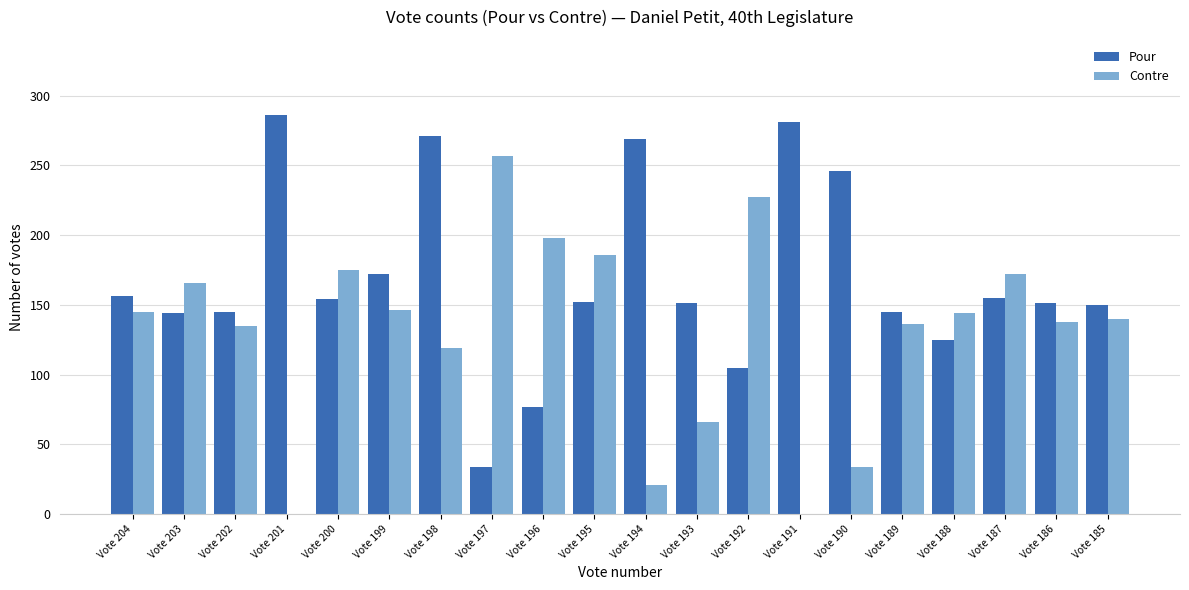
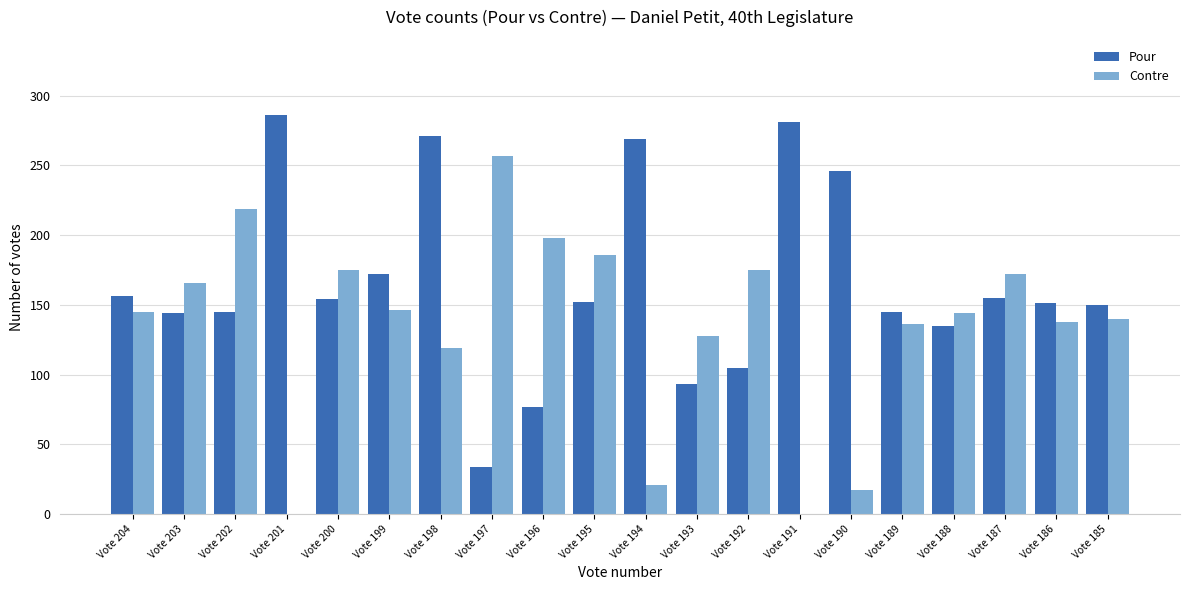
Contre, Vote 202: 135 -> 219
Pour, Vote 193: 151 -> 93
Contre, Vote 193: 66 -> 128
Contre, Vote 192: 227 -> 175
Contre, Vote 190: 34 -> 17
Pour, Vote 188: 125 -> 135
